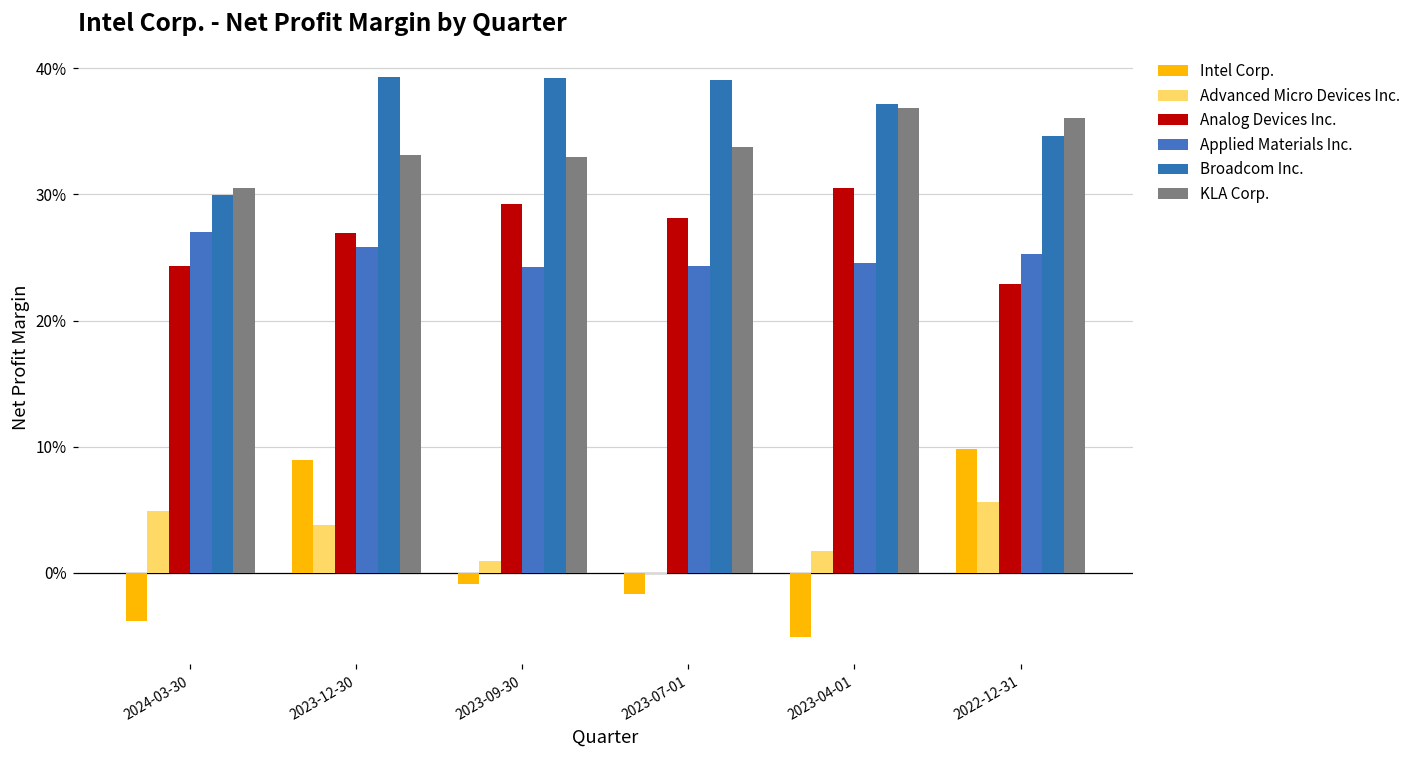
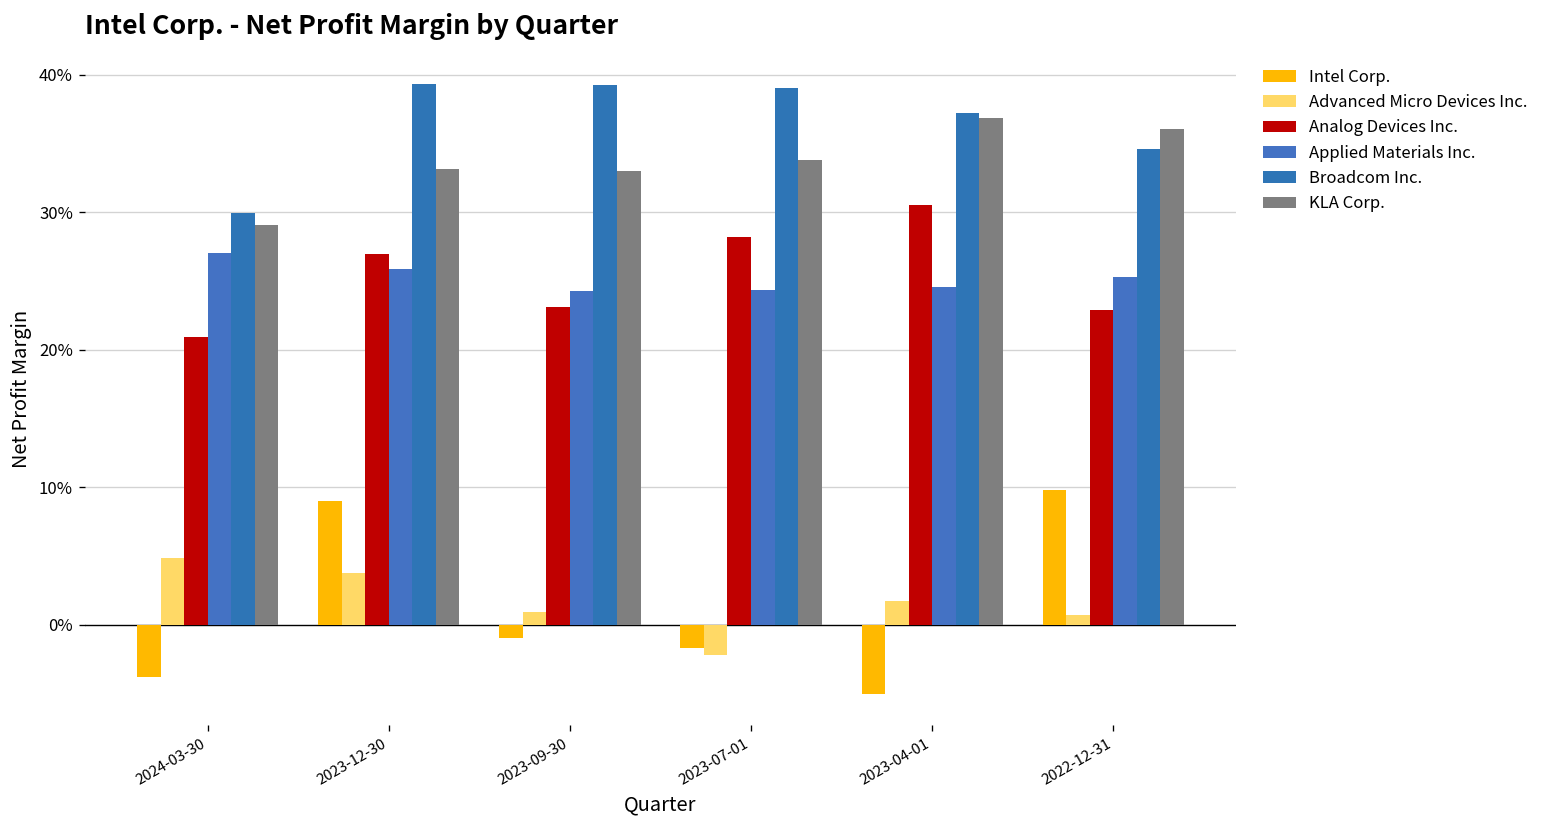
Analog Devices Inc., 2024-03-30: 24.3% -> 20.9%
KLA Corp., 2024-03-30: 30.5% -> 29.0%
Analog Devices Inc., 2023-09-30: 29.2% -> 23.1%
Advanced Micro Devices Inc., 2023-07-01: -0.1% -> -2.2%
Advanced Micro Devices Inc., 2022-12-31: 5.6% -> 0.7%
